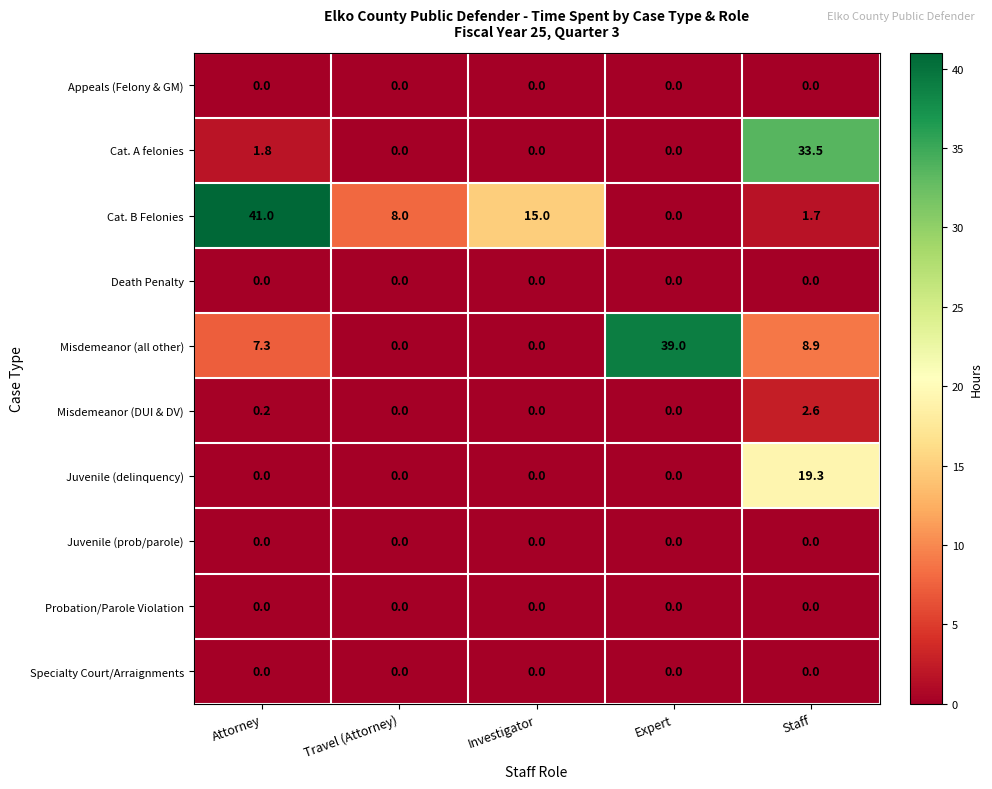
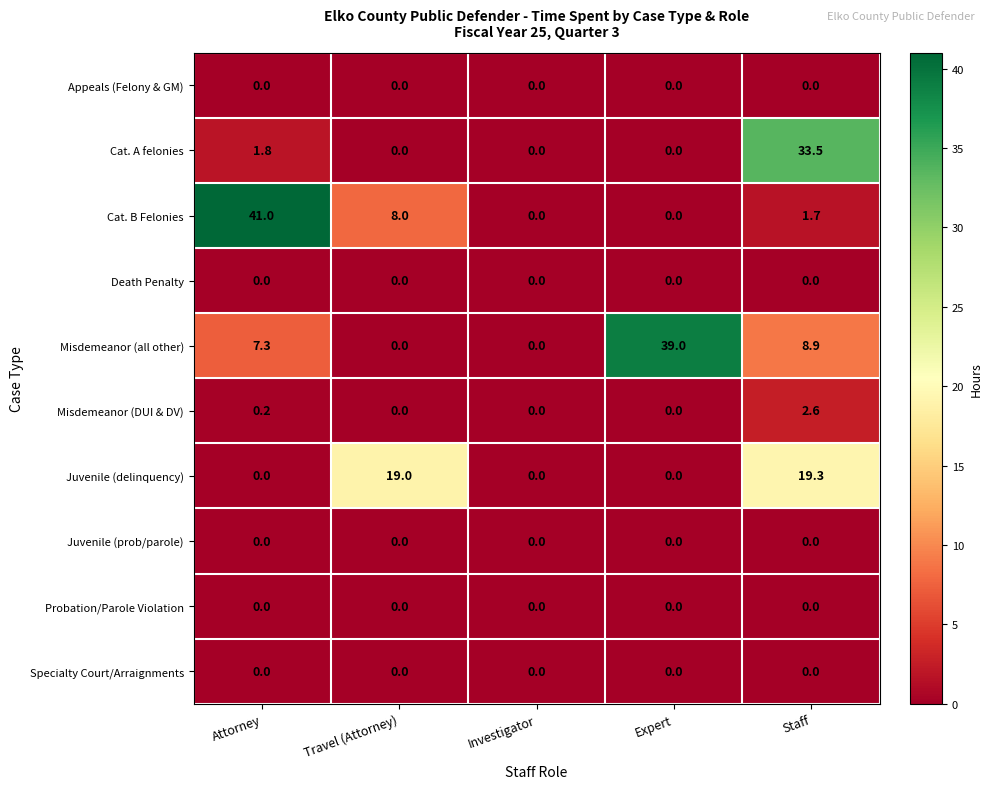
Cat. B Felonies, Investigator: 15.0 -> 0.0
Juvenile (delinquency), Travel (Attorney): 0.0 -> 19.0
